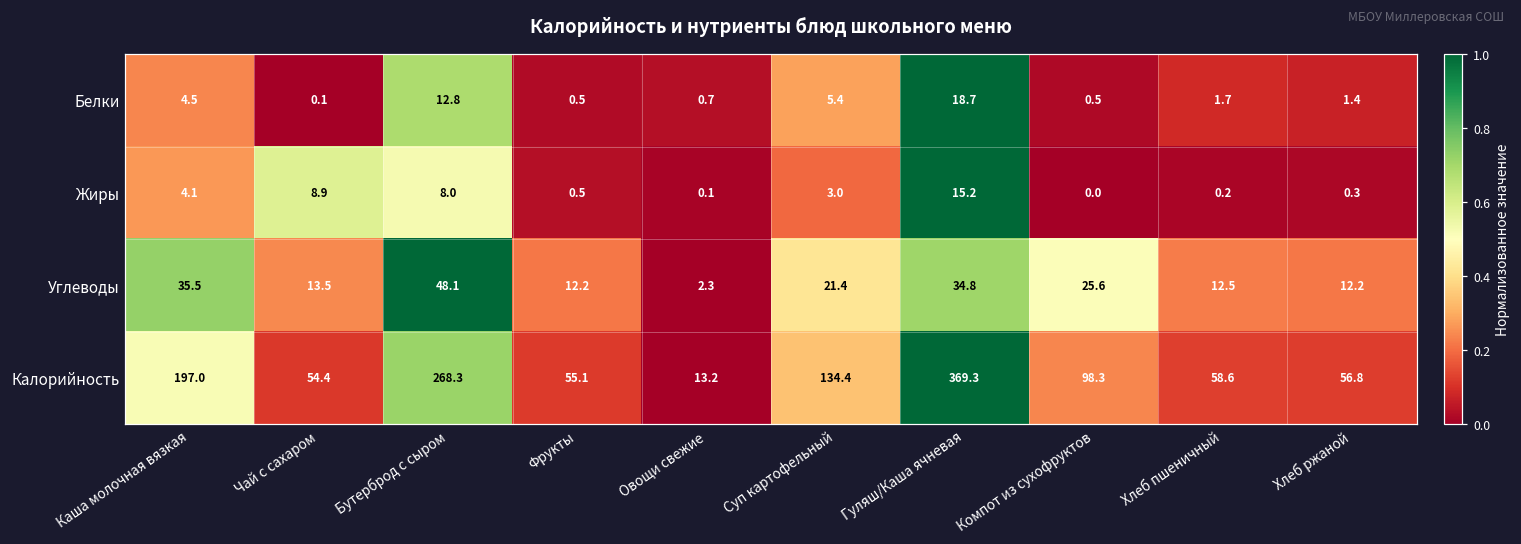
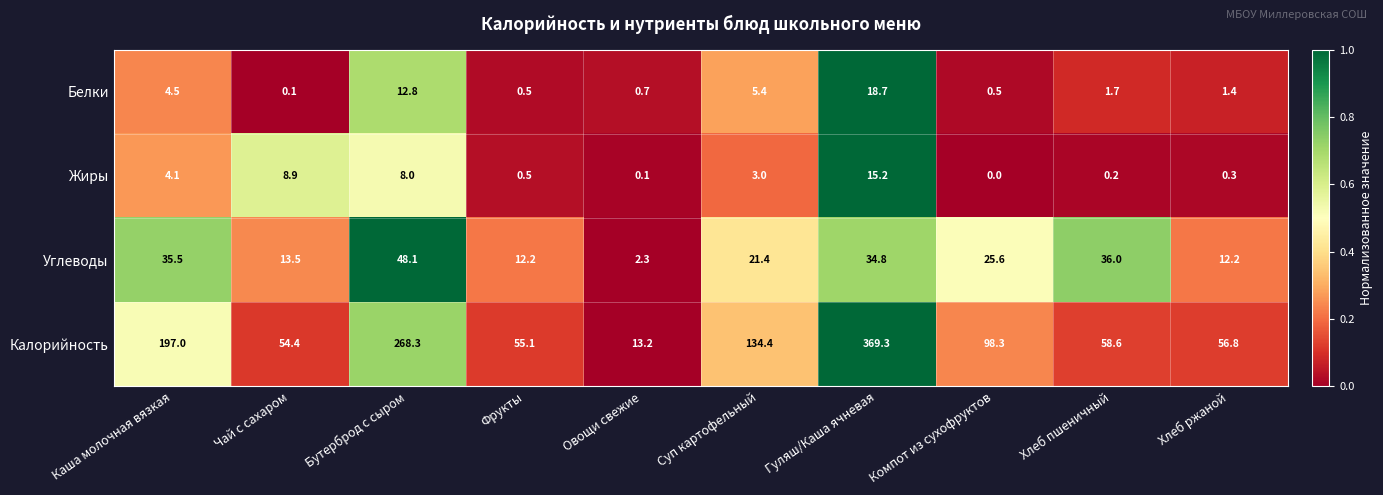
Углеводы, Хлеб пшеничный: 12.5 -> 36.0
